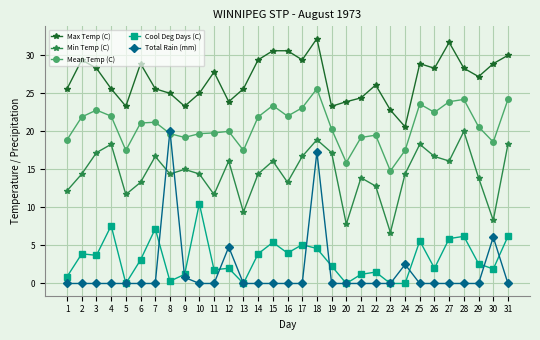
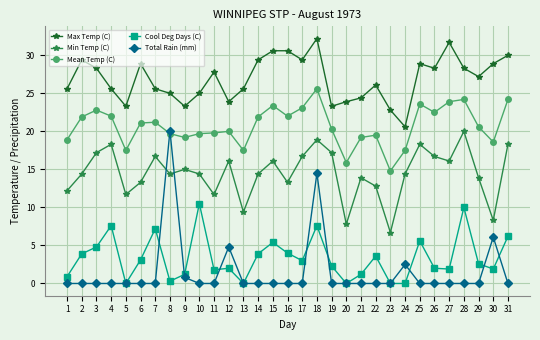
Cool Deg Days (C), 3: 4 -> 5
Cool Deg Days (C), 17: 5 -> 3
Cool Deg Days (C), 18: 5 -> 8
Total Rain (mm), 18: 17 -> 15
Cool Deg Days (C), 22: 2 -> 4
Cool Deg Days (C), 27: 6 -> 2
Cool Deg Days (C), 28: 6 -> 10
